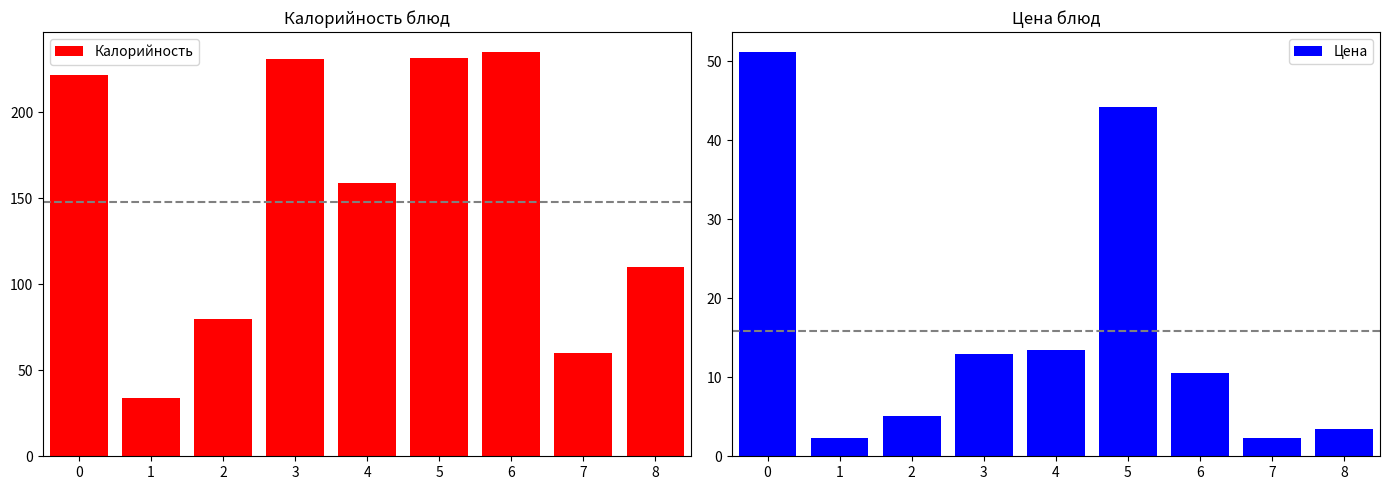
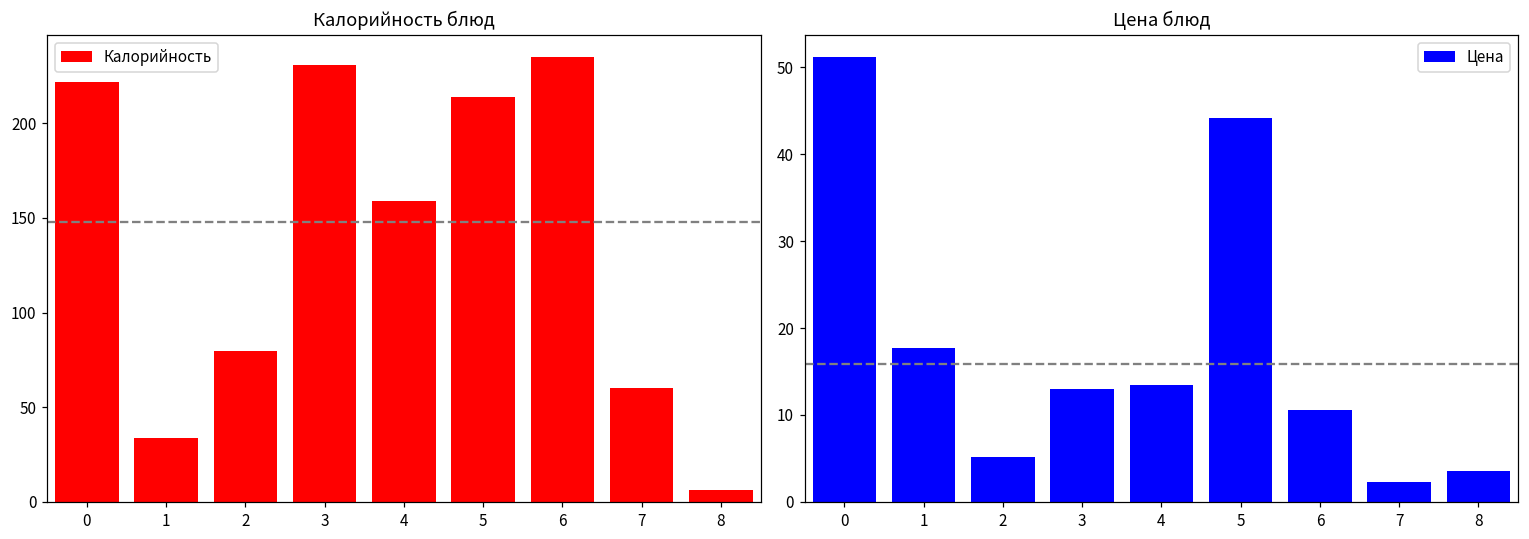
Калорийность блюд, 5: 231 -> 214
Калорийность блюд, 8: 110 -> 6
Цена блюд, 1: 2 -> 18
